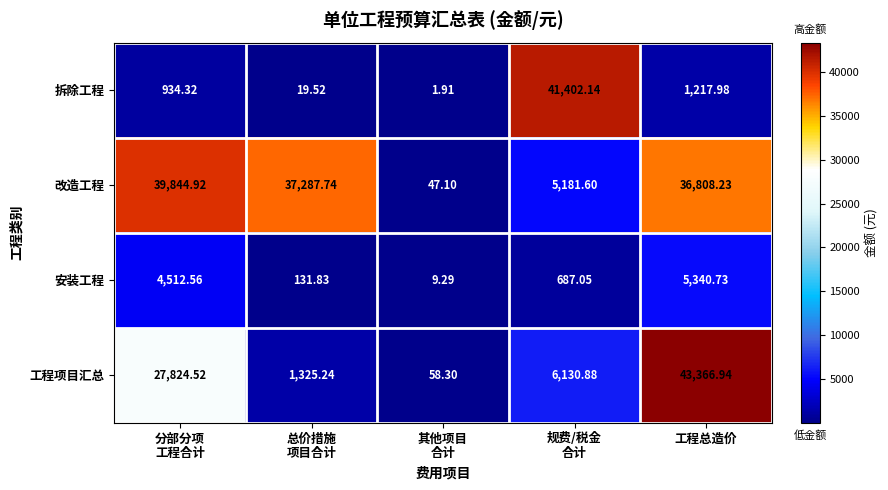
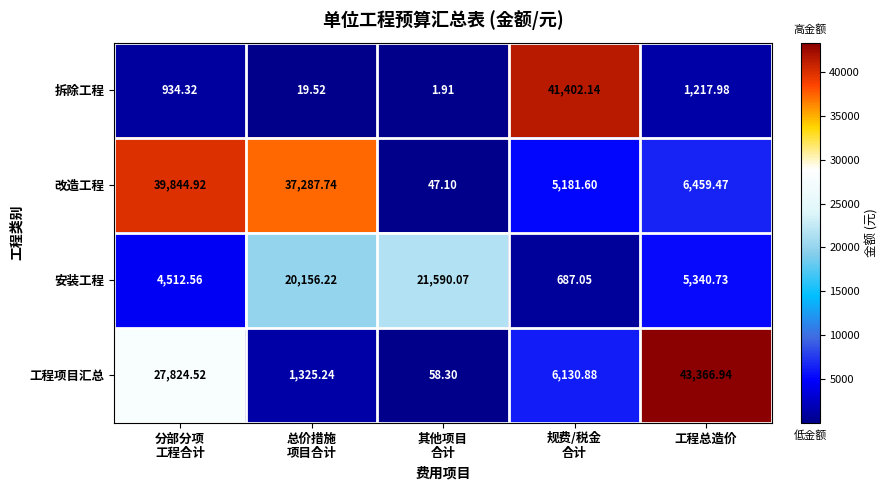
改造工程, 工程总造价: 36,808.23 -> 6,459.47
安装工程, 总价措施 项目合计: 131.83 -> 20,156.22
安装工程, 其他项目 合计: 9.29 -> 21,590.07
